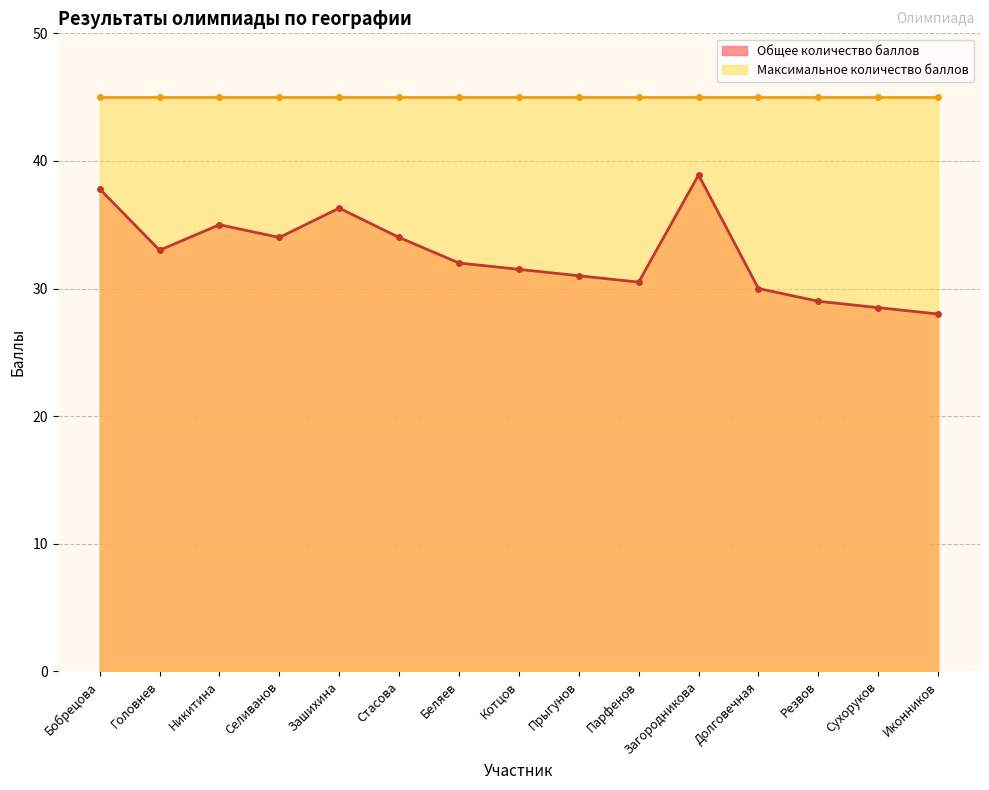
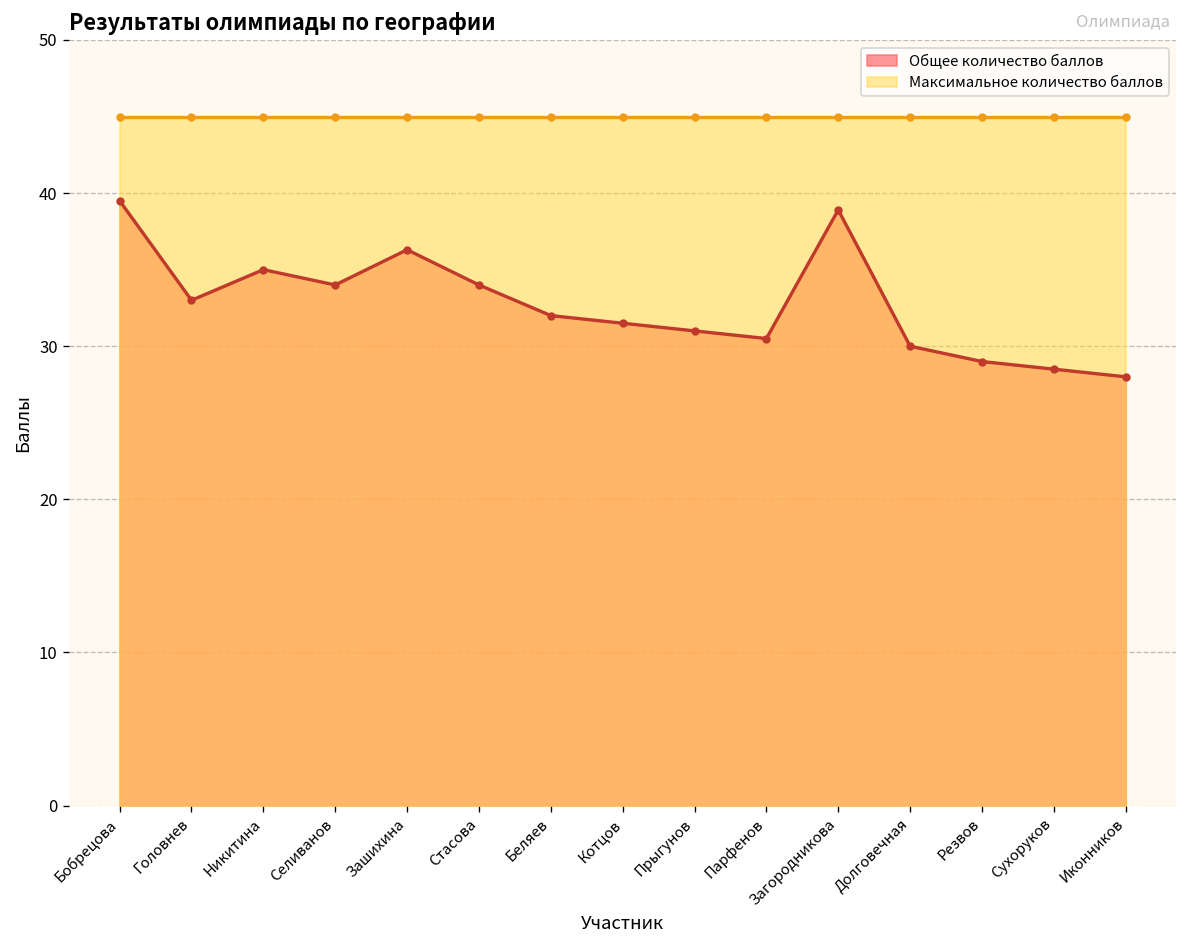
Общее количество баллов, Бобрецова: 37.8 -> 39.5
